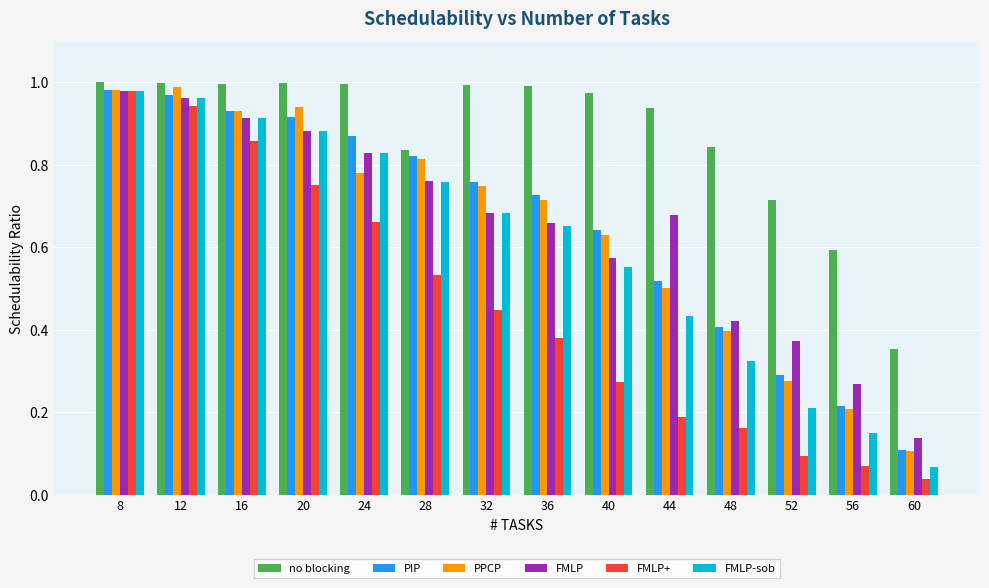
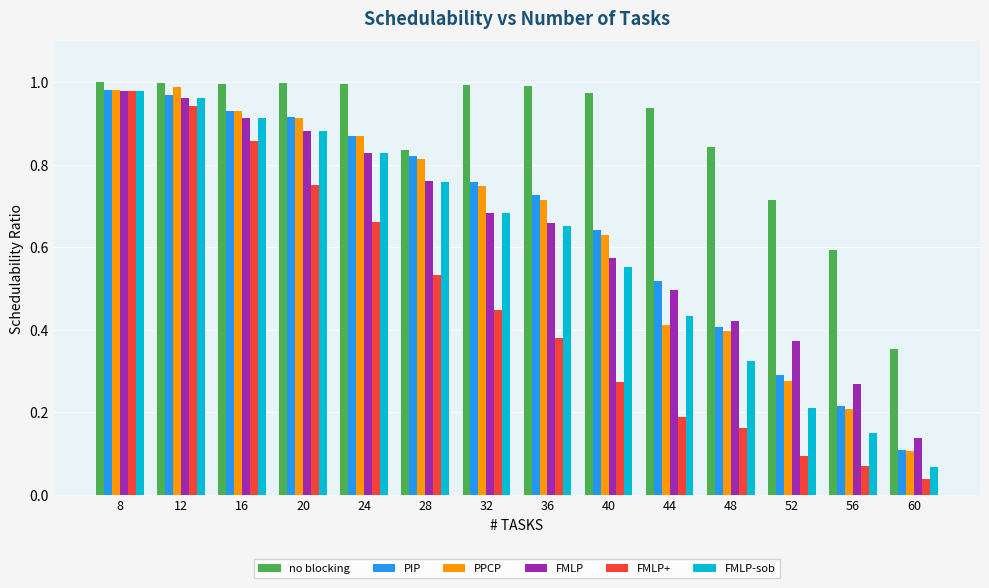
PPCP, 20: 0.94 -> 0.91
PPCP, 24: 0.78 -> 0.87
PPCP, 44: 0.50 -> 0.41
FMLP, 44: 0.68 -> 0.49
